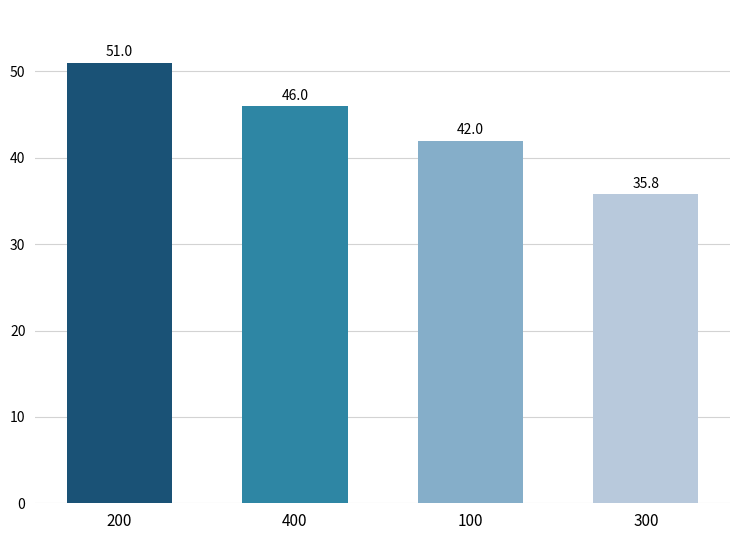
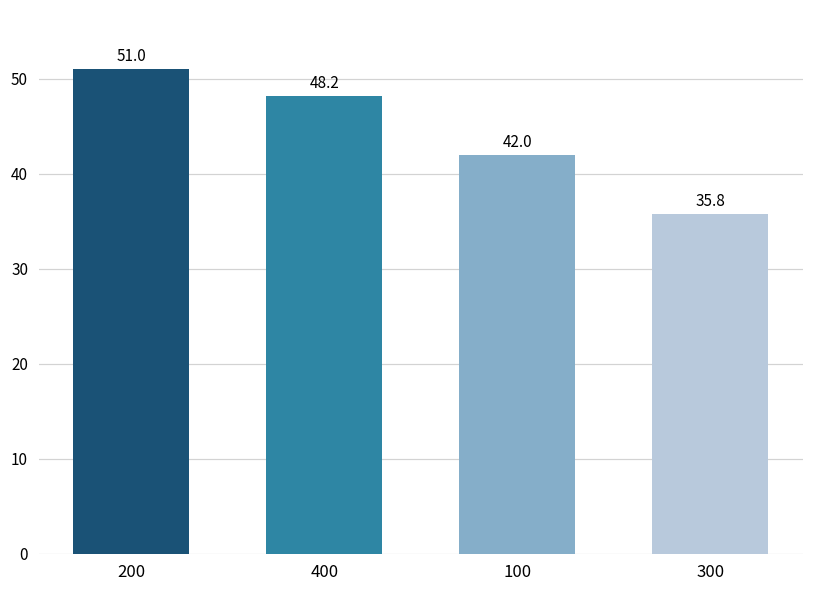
400: 46.0 -> 48.2
